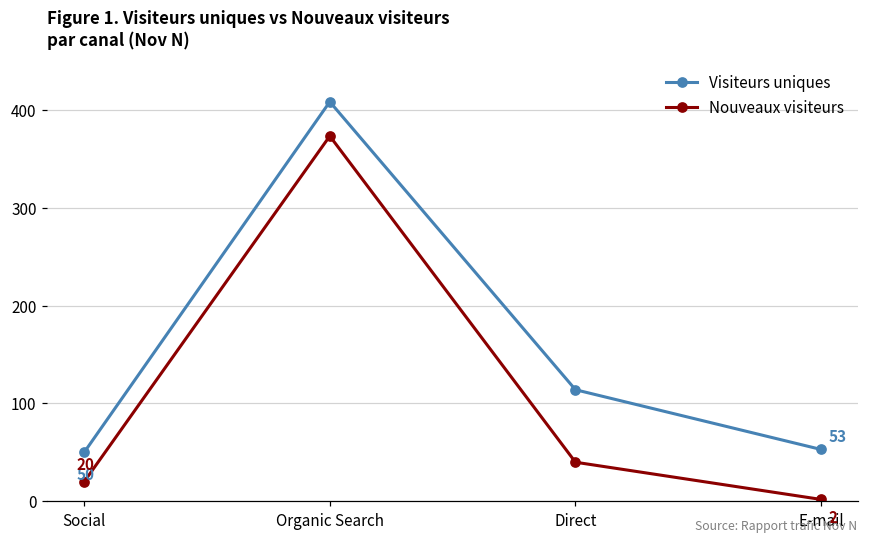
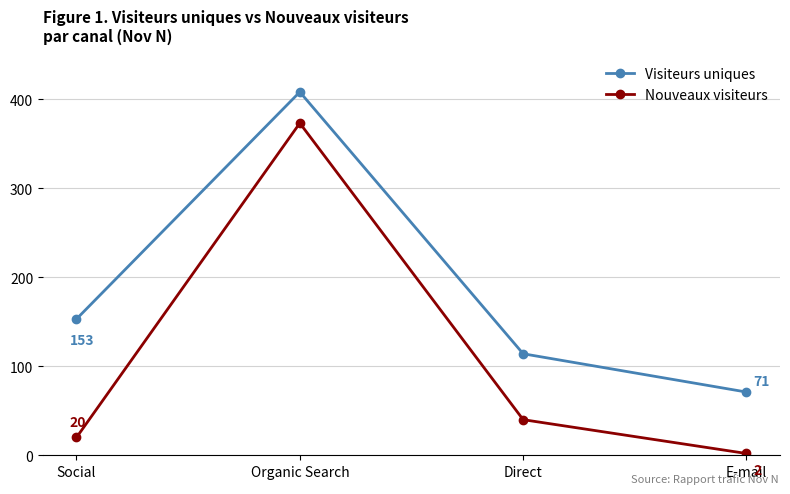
Visiteurs uniques, Social: 50 -> 153
Visiteurs uniques, E-mail: 53 -> 71
